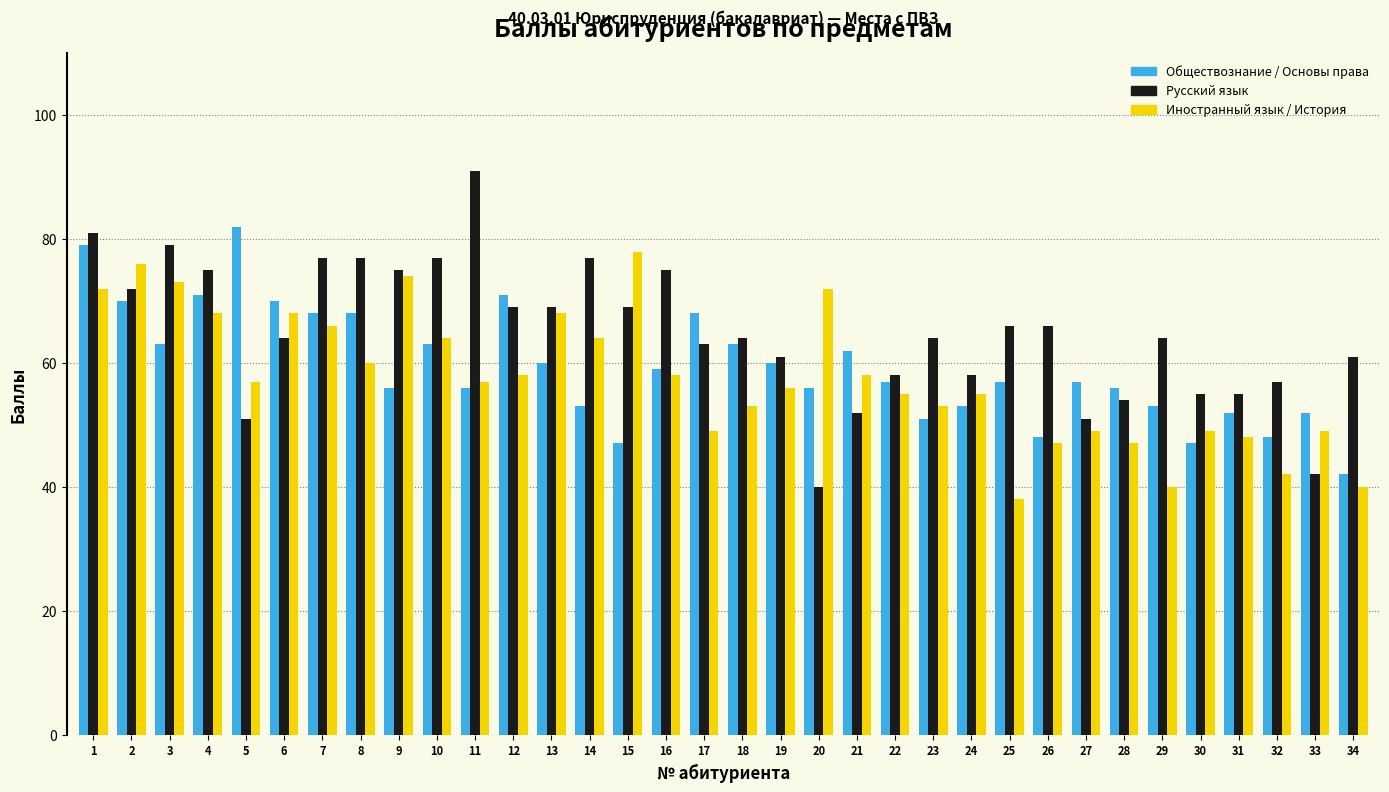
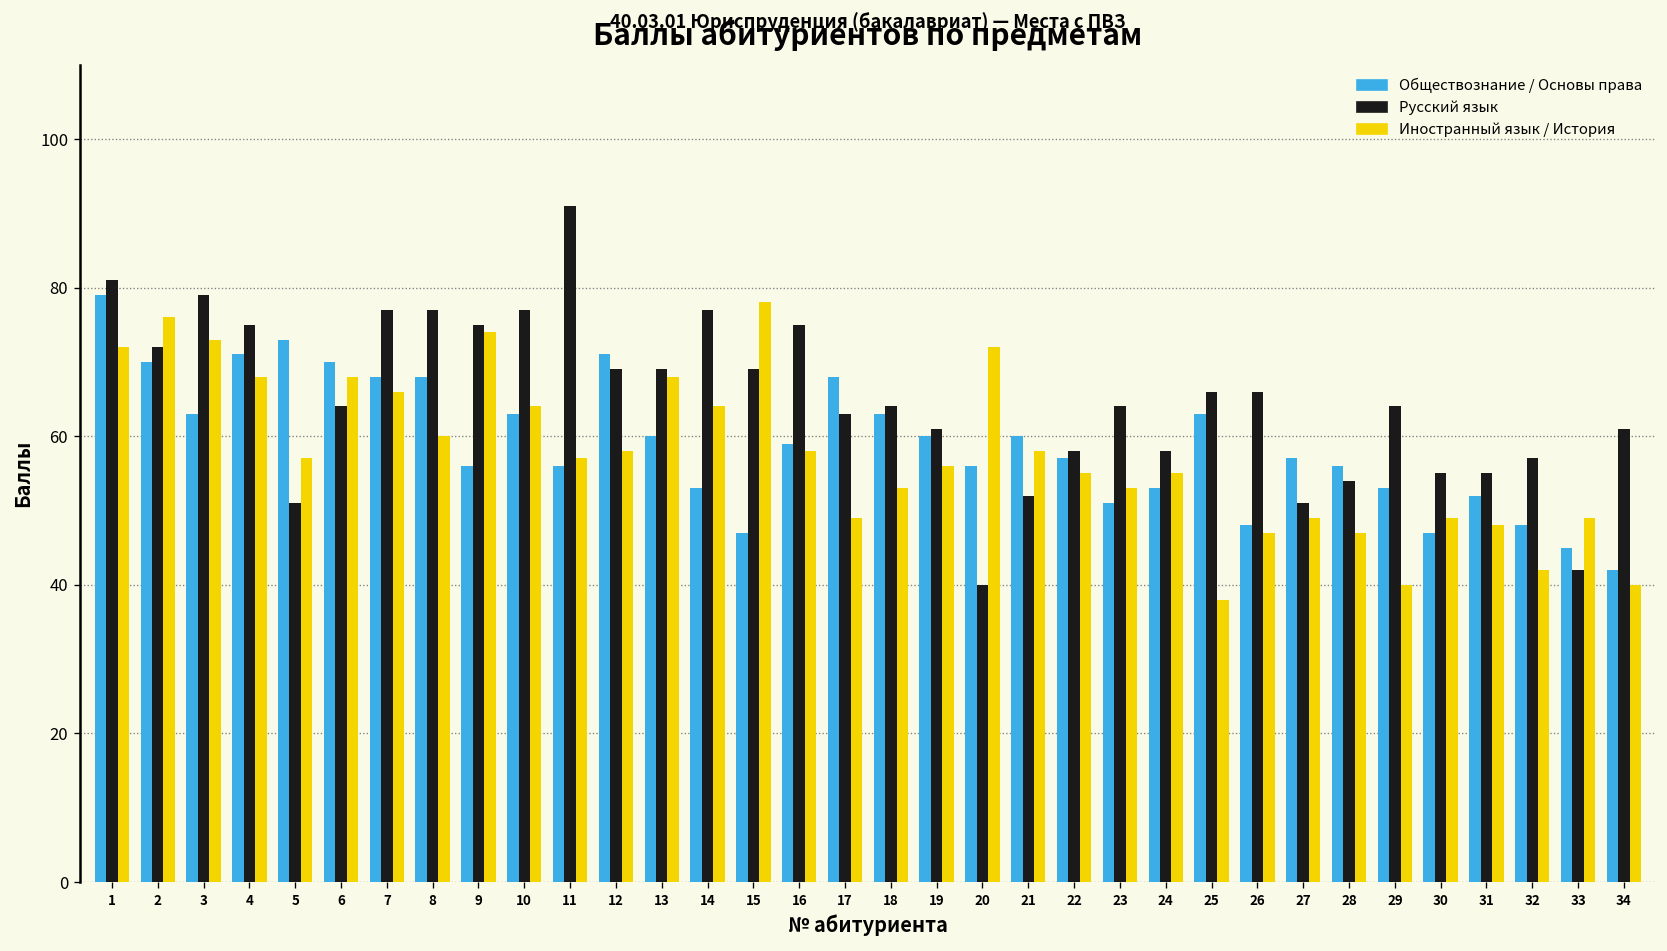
Обществознание / Основы права, 5: 82 -> 73
Обществознание / Основы права, 21: 62 -> 60
Обществознание / Основы права, 25: 57 -> 63
Обществознание / Основы права, 33: 52 -> 45
